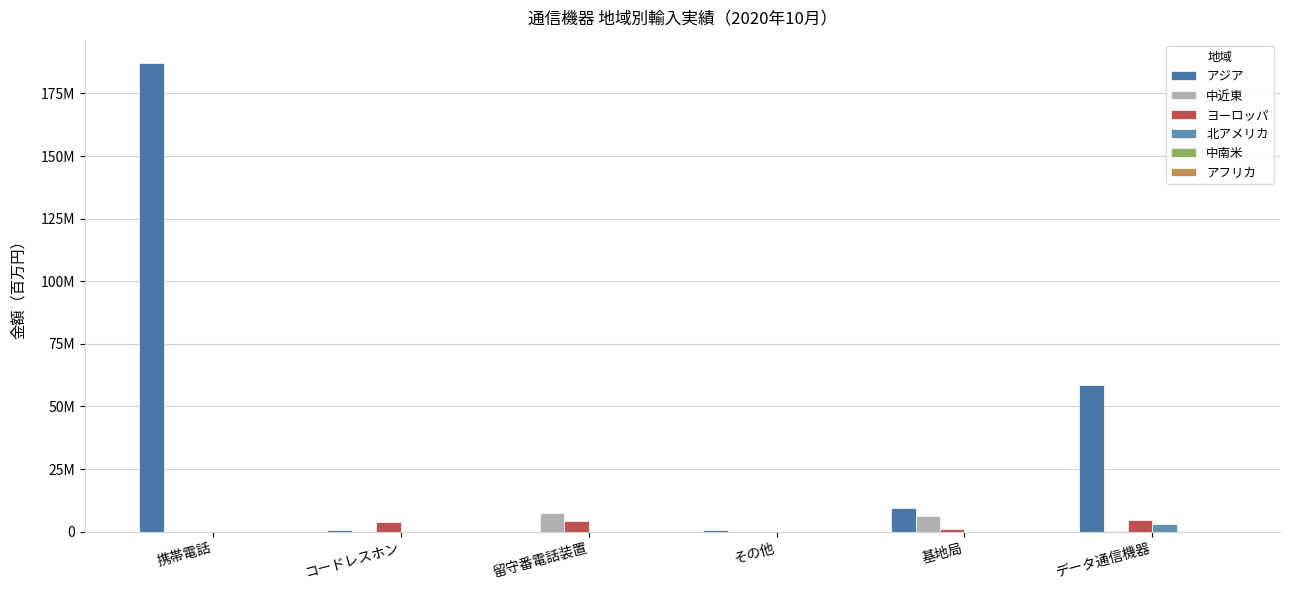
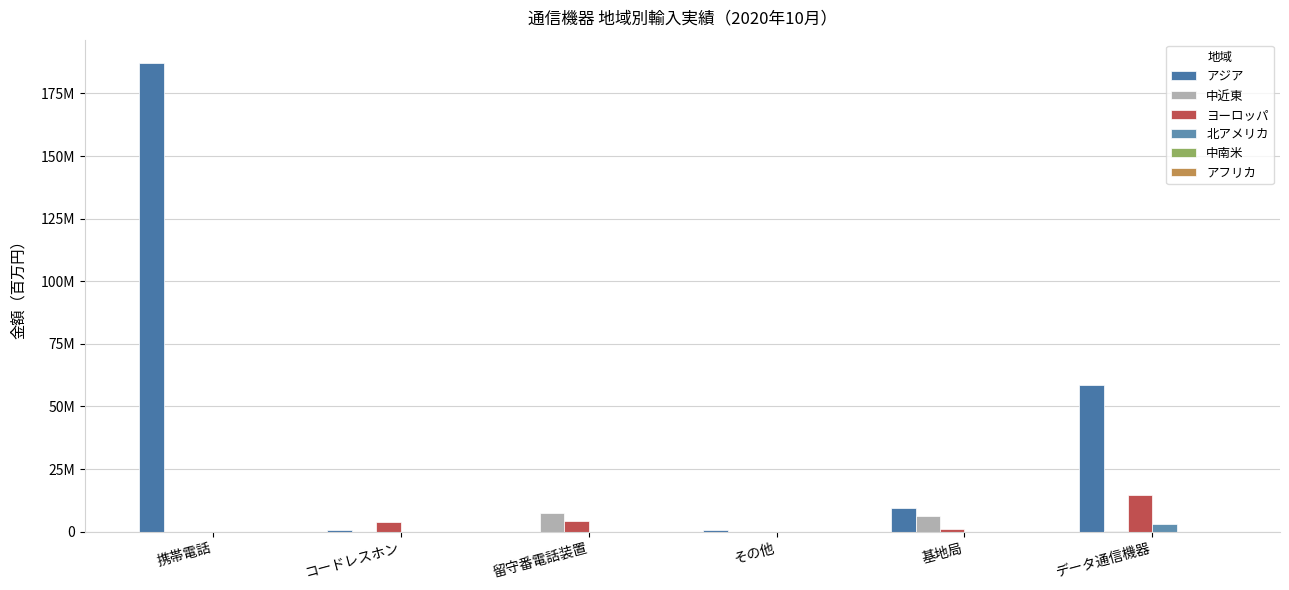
ヨーロッパ, データ通信機器: 5000000 -> 14000000
